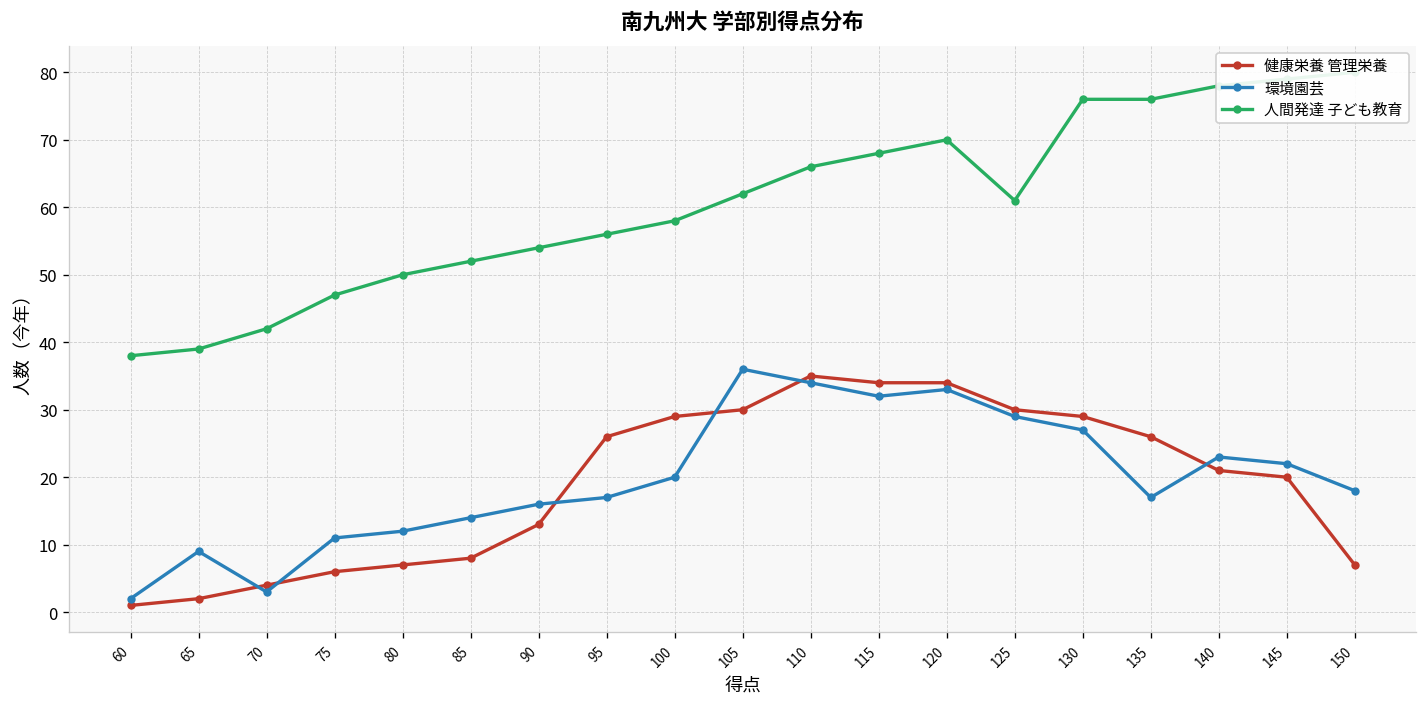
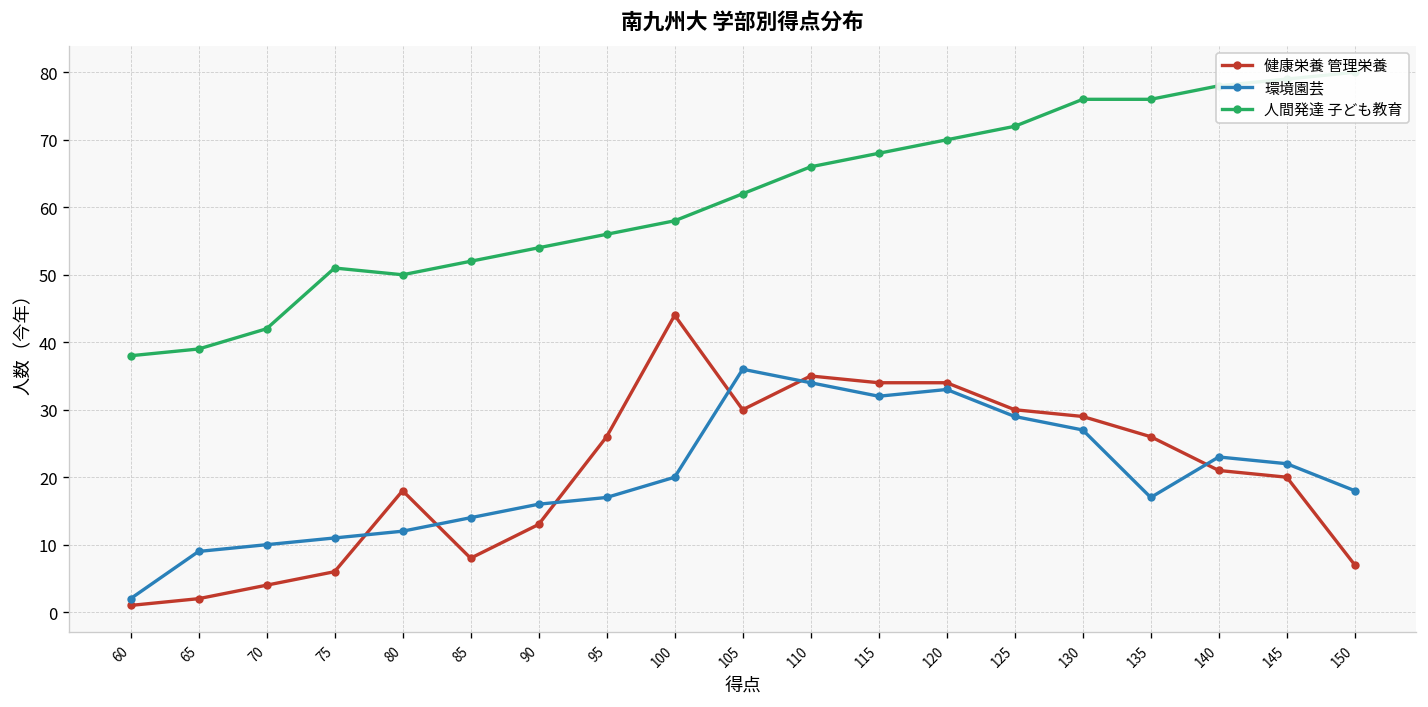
環境園芸, 70: 3 -> 10
人間発達 子ども教育, 75: 47 -> 51
健康栄養 管理栄養, 80: 7 -> 18
健康栄養 管理栄養, 100: 29 -> 44
人間発達 子ども教育, 125: 61 -> 72
